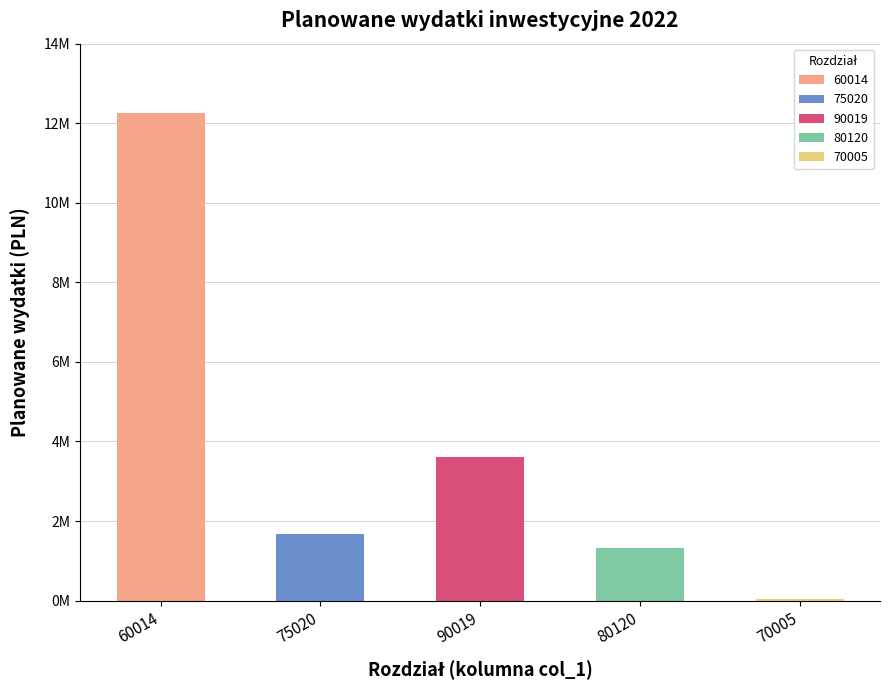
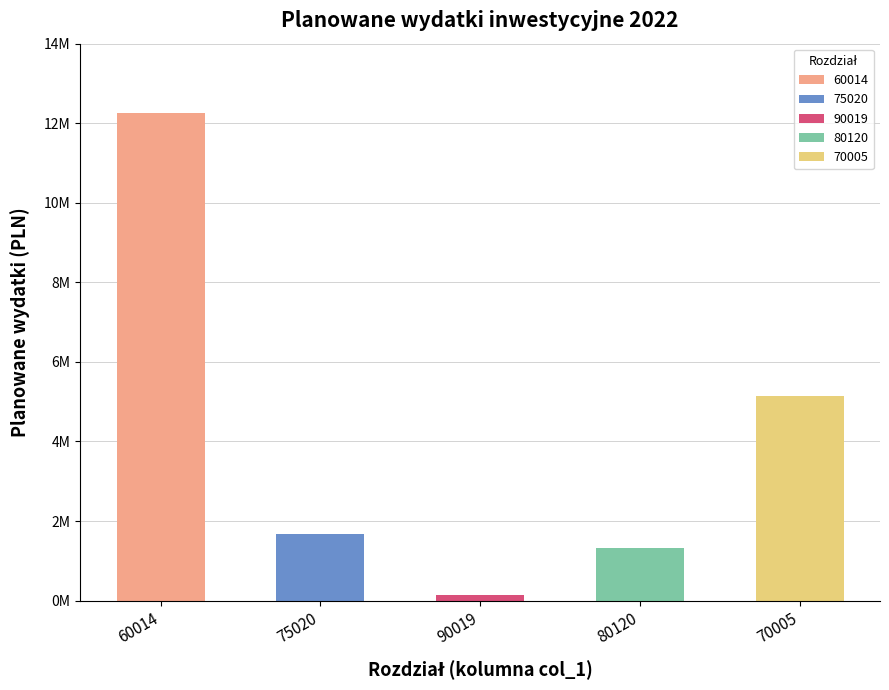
90019: 3600000 -> 100000
70005: 100000 -> 5100000
